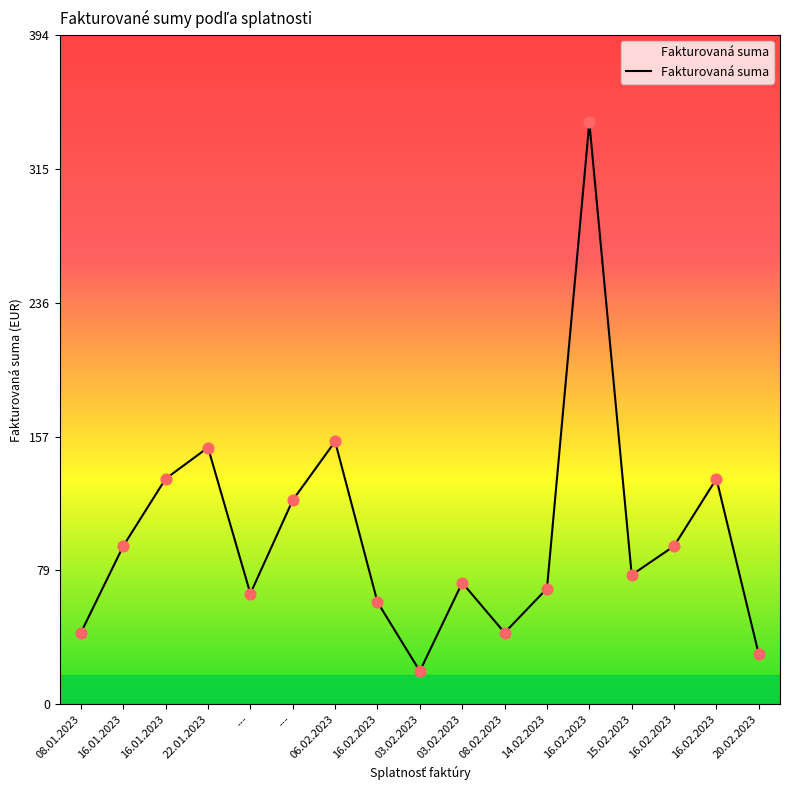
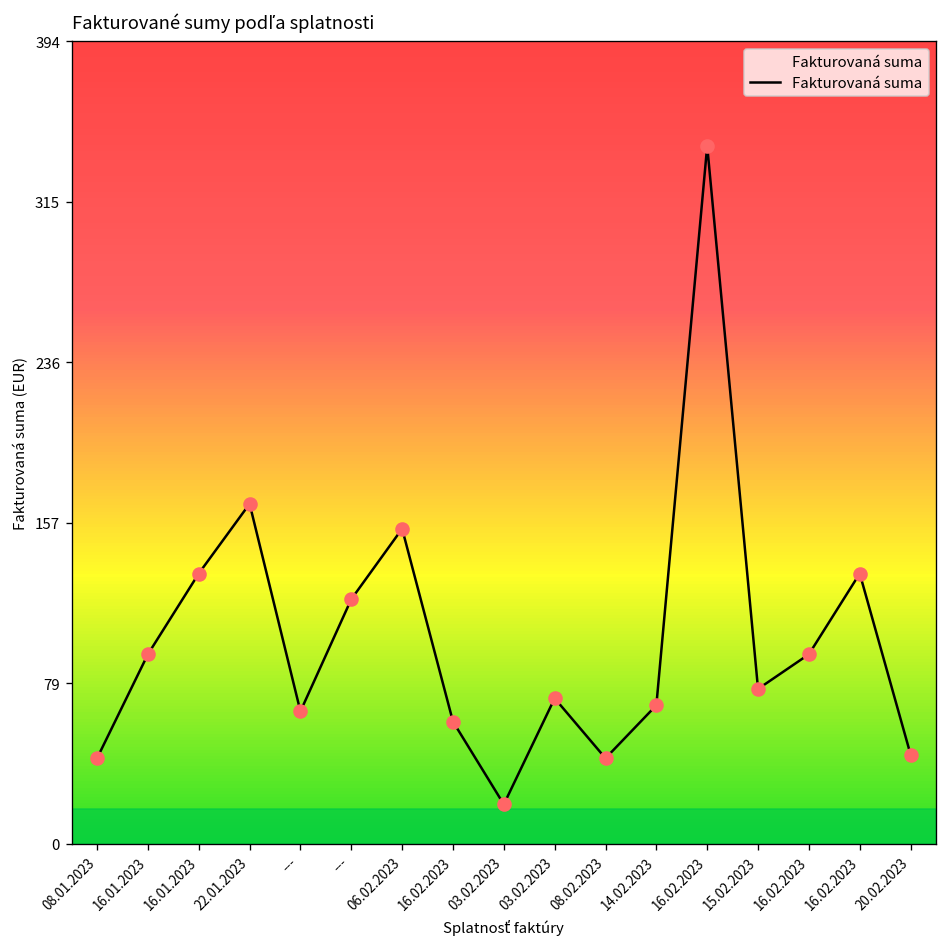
22.01.2023: 151 -> 167
20.02.2023: 29 -> 44
